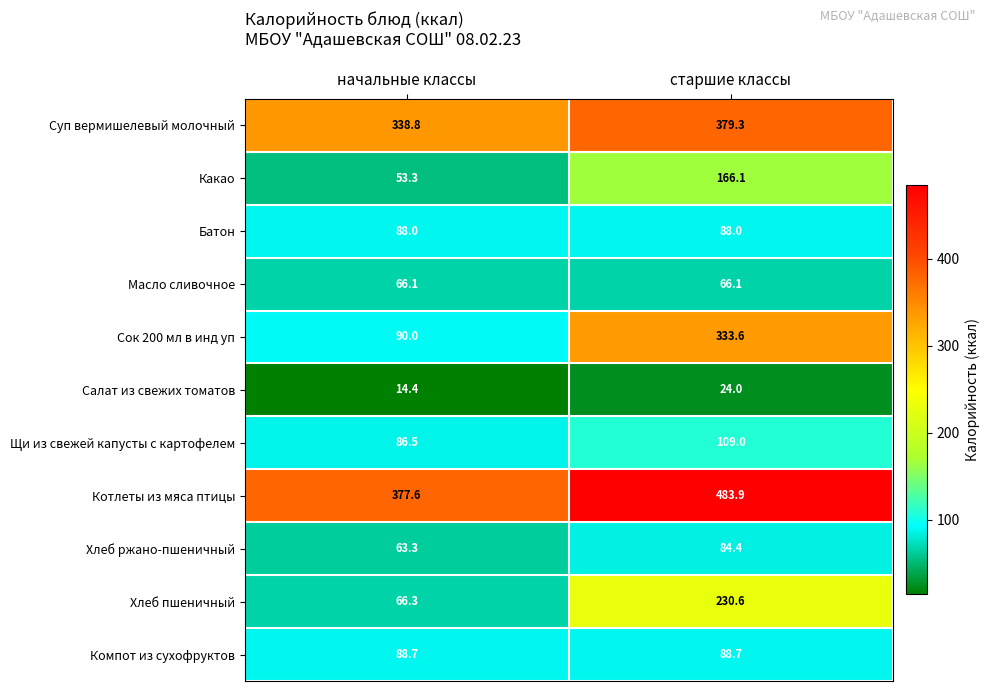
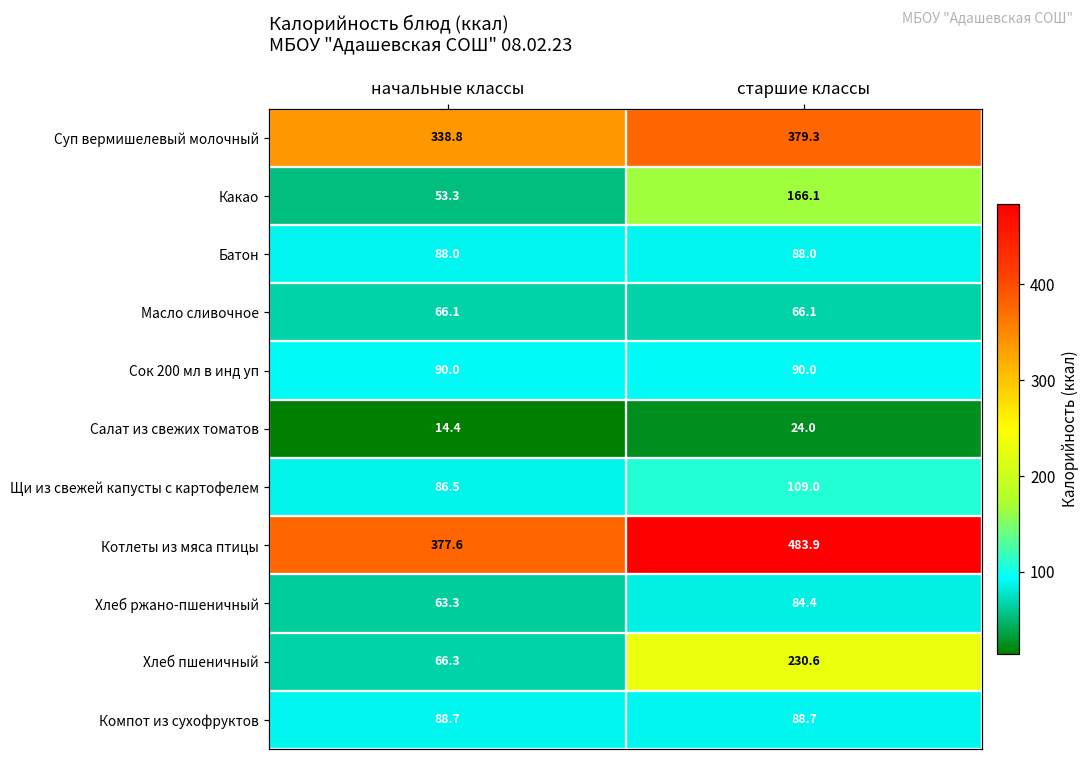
Сок 200 мл в инд уп, старшие классы: 333.6 -> 90.0
